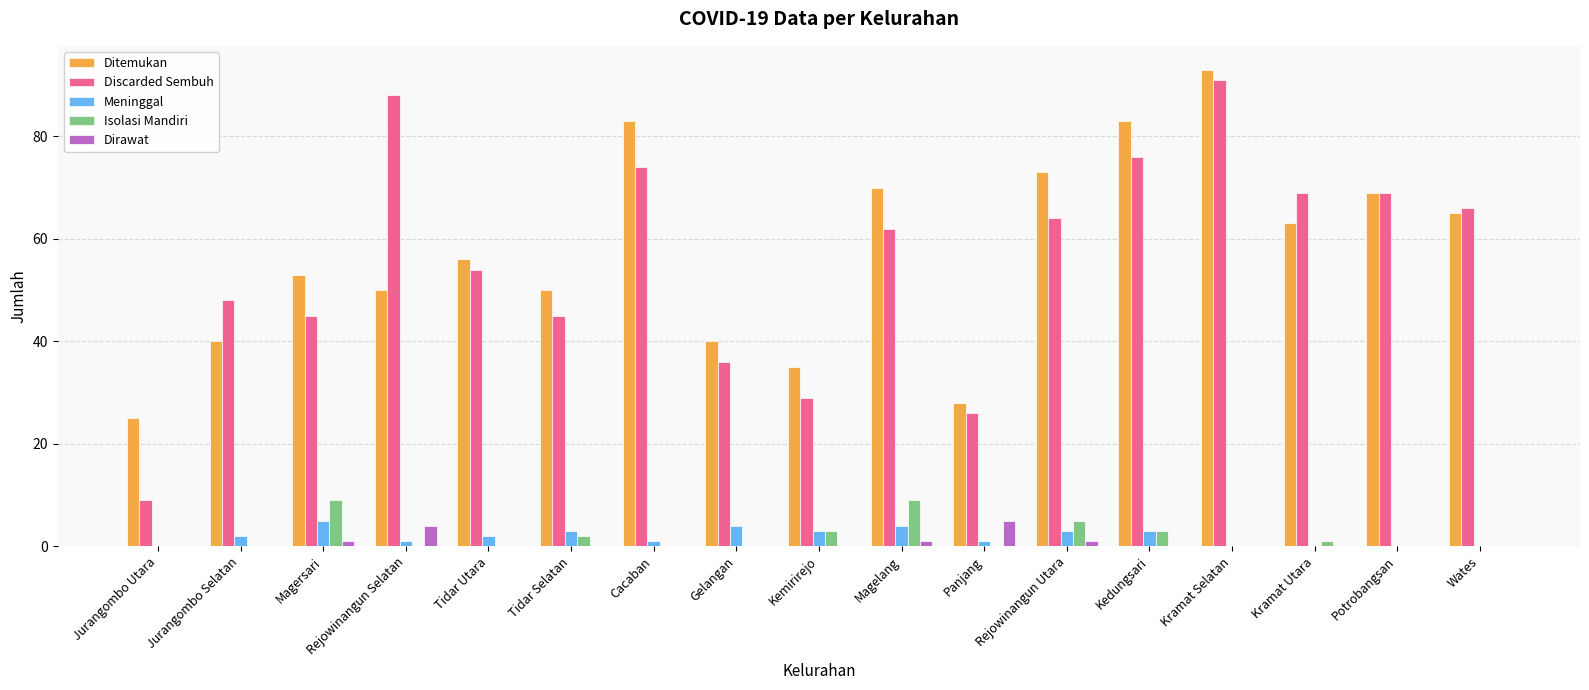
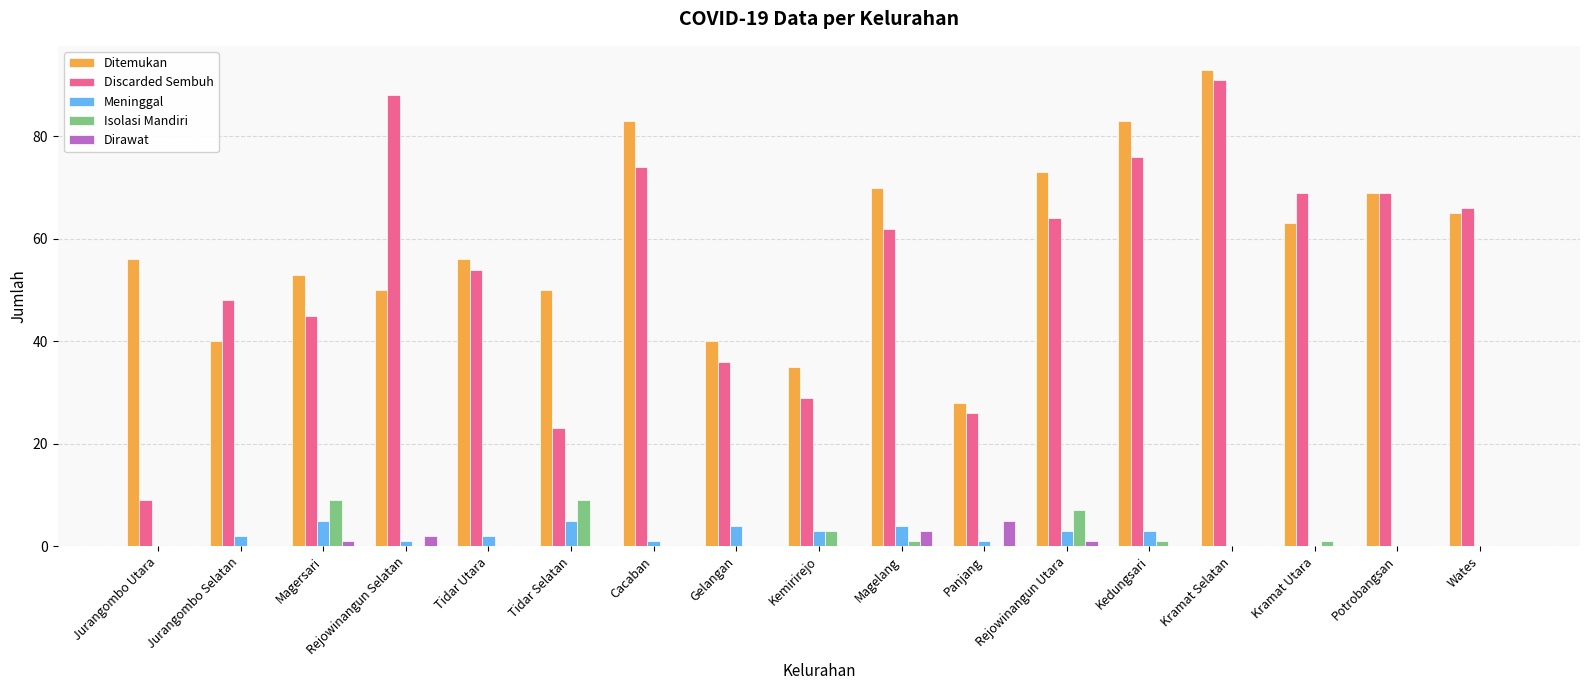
Ditemukan, Jurangombo Utara: 25 -> 56
Dirawat, Rejowinangun Selatan: 4 -> 2
Discarded Sembuh, Tidar Selatan: 45 -> 23
Meninggal, Tidar Selatan: 3 -> 5
Isolasi Mandiri, Tidar Selatan: 2 -> 9
Isolasi Mandiri, Magelang: 9 -> 1
Dirawat, Magelang: 1 -> 3
Isolasi Mandiri, Rejowinangun Utara: 5 -> 7
Isolasi Mandiri, Kedungsari: 3 -> 1
